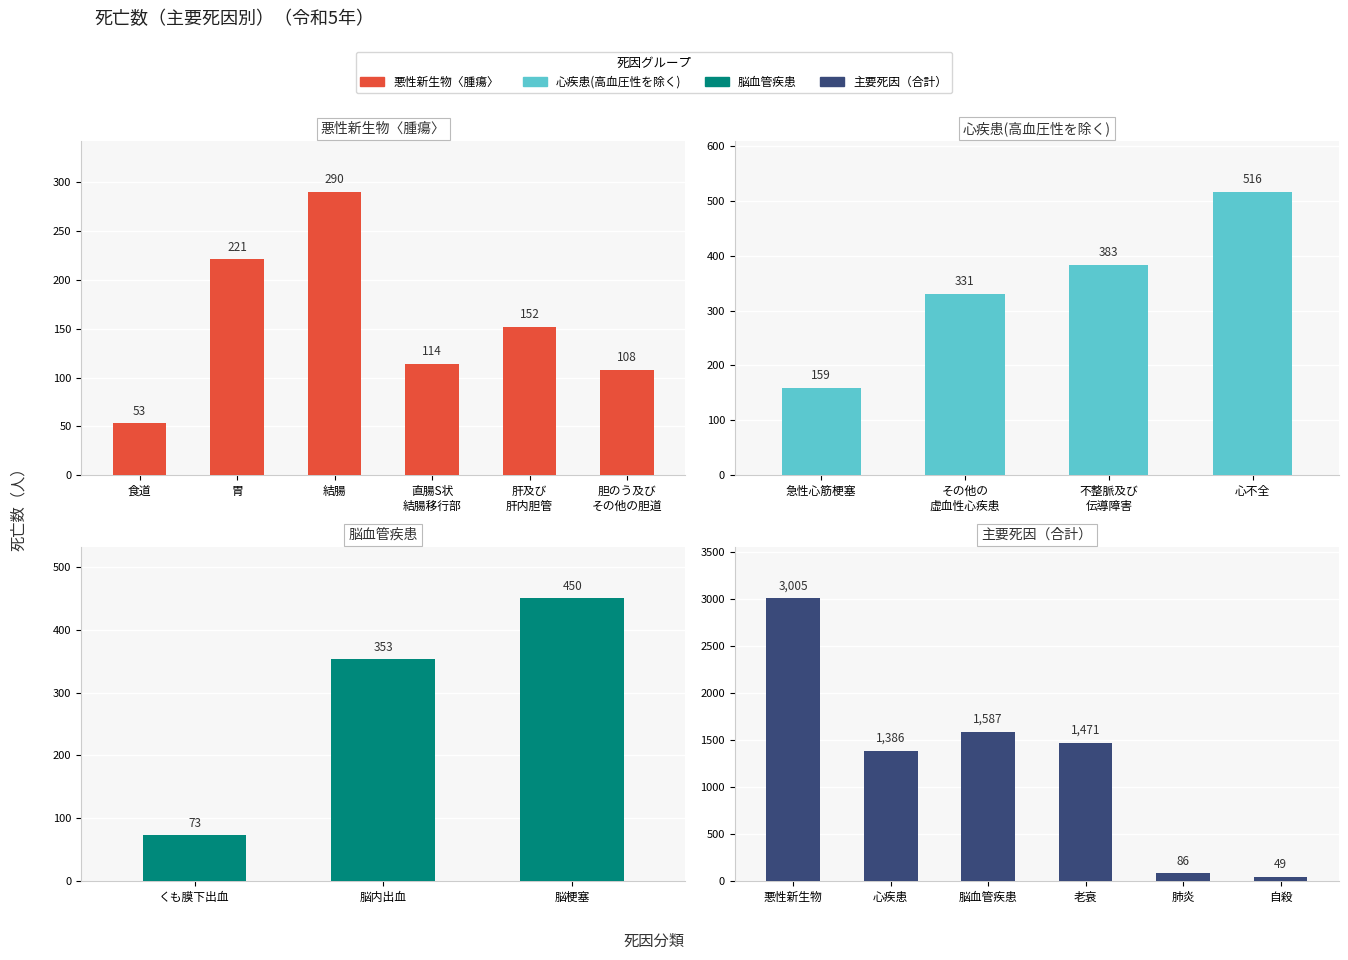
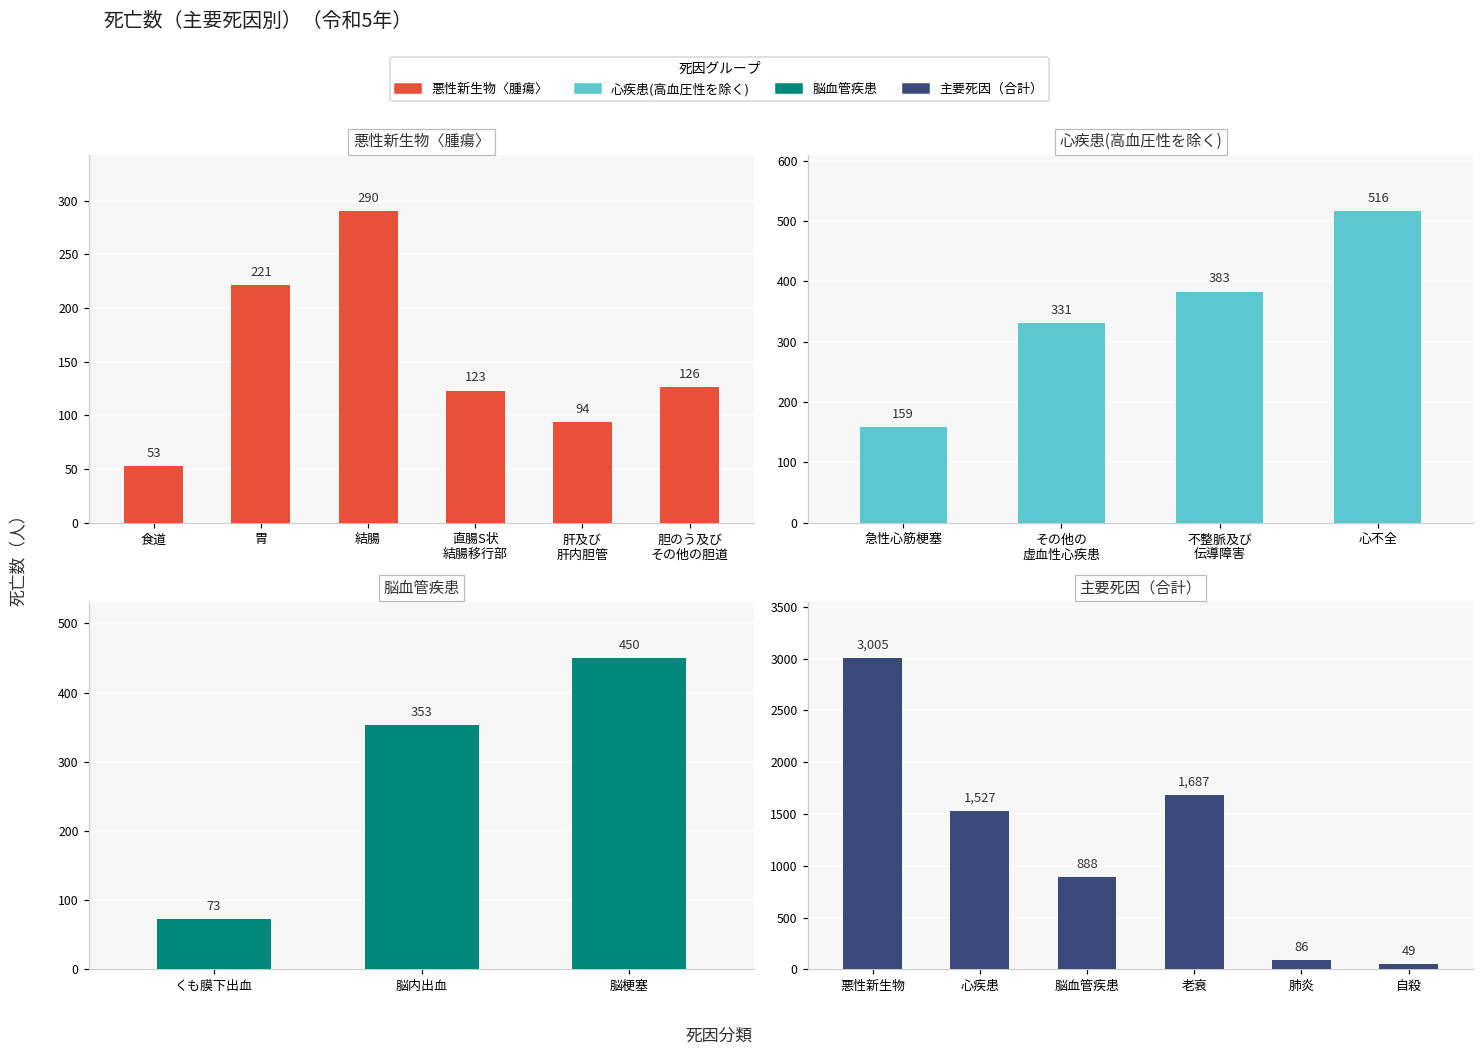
悪性新生物〈腫瘍〉, 直腸S状 結腸移行部: 114 -> 123
悪性新生物〈腫瘍〉, 肝及び 肝内胆管: 152 -> 94
悪性新生物〈腫瘍〉, 胆のう及び その他の胆道: 108 -> 126
主要死因（合計）, 心疾患: 1,386 -> 1,527
主要死因（合計）, 脳血管疾患: 1,587 -> 888
主要死因（合計）, 老衰: 1,471 -> 1,687
